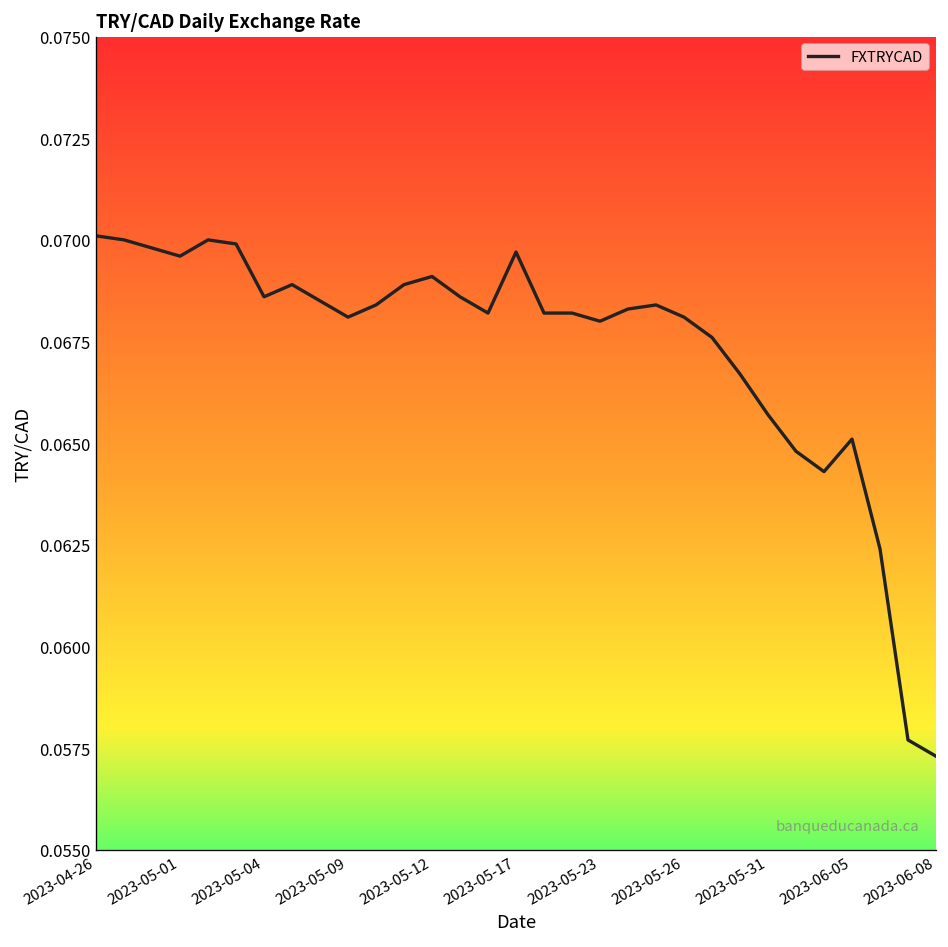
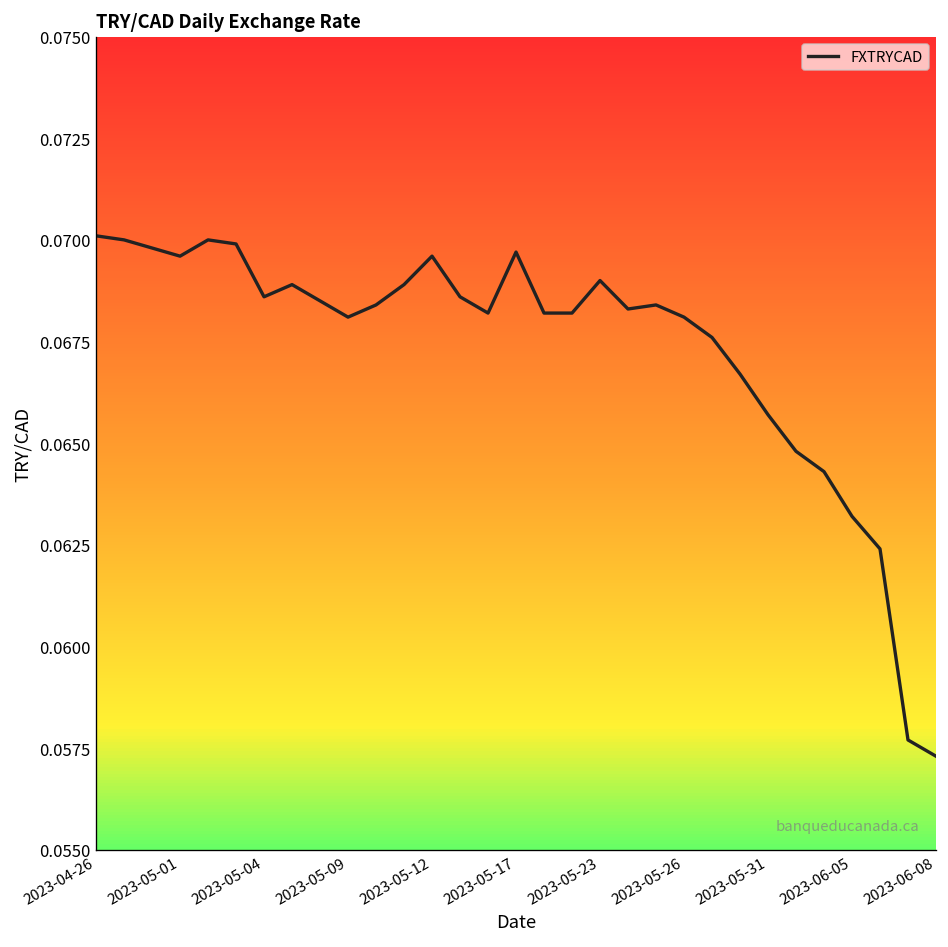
2023-05-12: 0.0691 -> 0.0696
2023-05-23: 0.068 -> 0.069
2023-06-05: 0.0651 -> 0.0632
